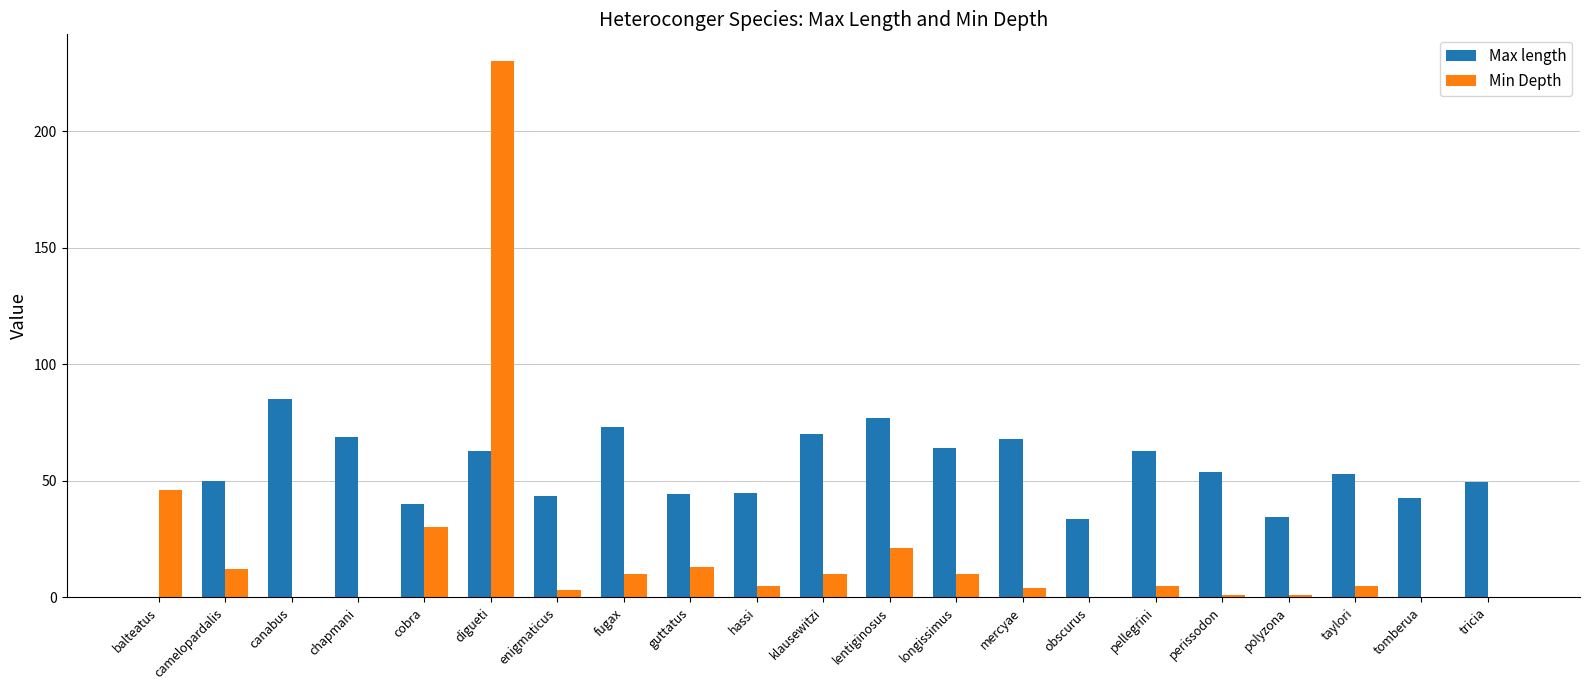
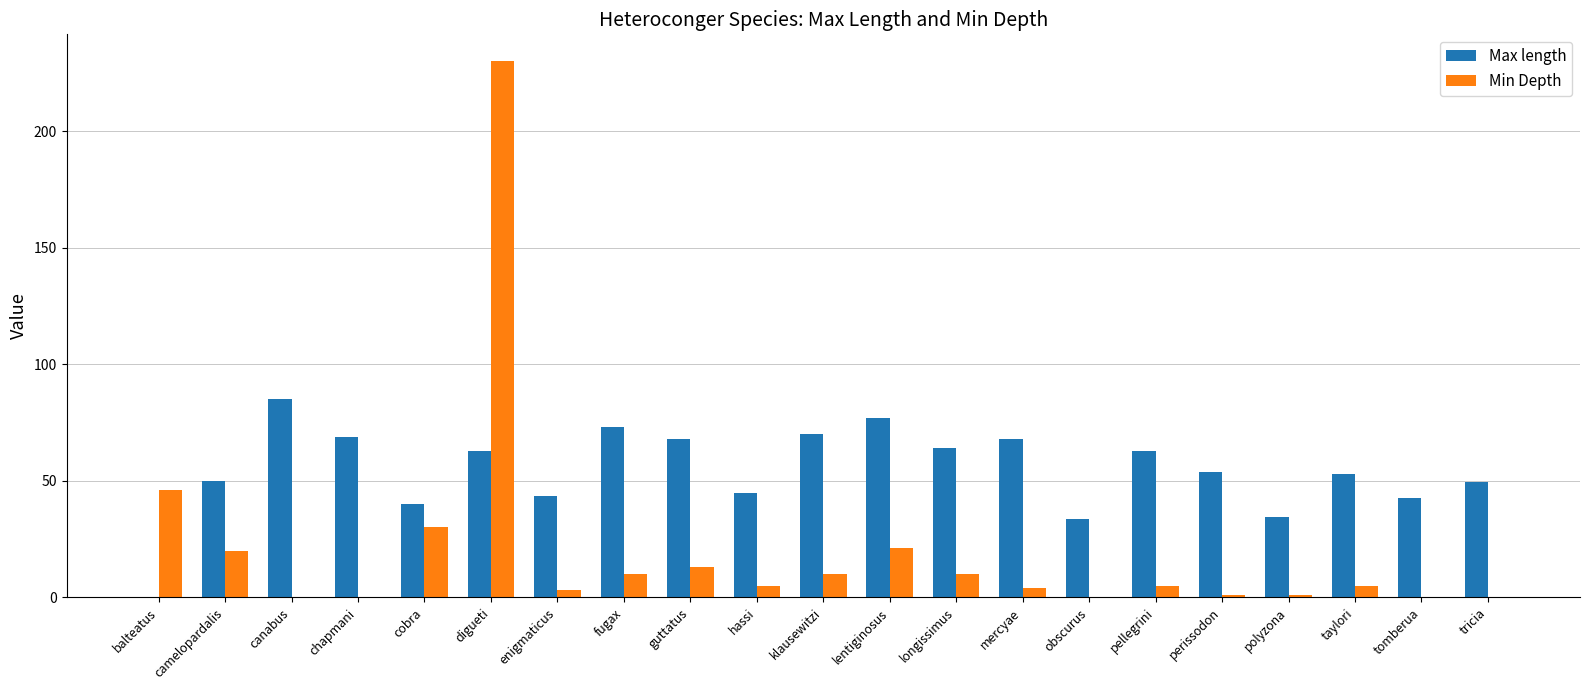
Min Depth, camelopardalis: 12 -> 20
Max length, guttatus: 44 -> 68
